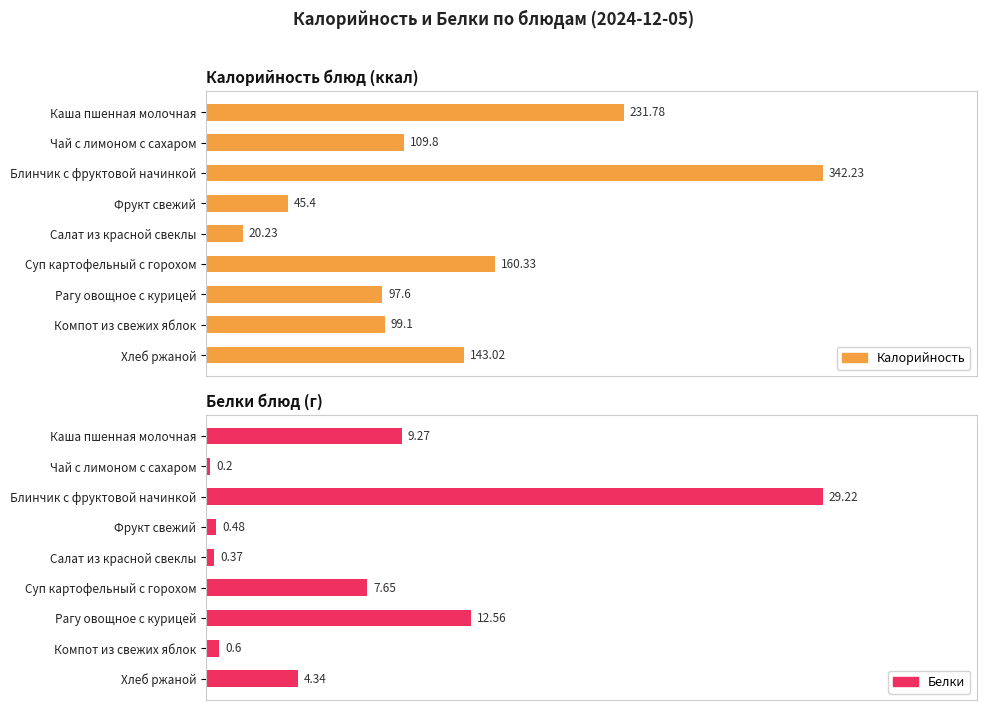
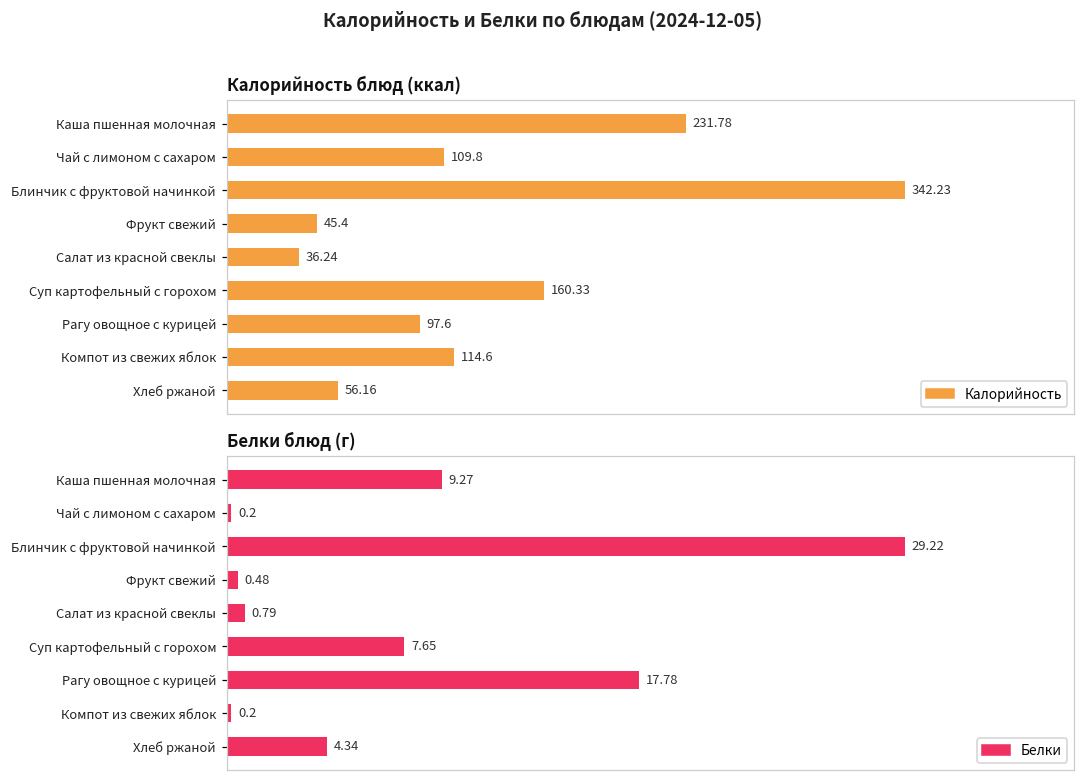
Калорийность блюд (ккал), Салат из красной свеклы: 20.23 -> 36.24
Калорийность блюд (ккал), Компот из свежих яблок: 99.1 -> 114.6
Калорийность блюд (ккал), Хлеб ржаной: 143.02 -> 56.16
Белки блюд (г), Салат из красной свеклы: 0.37 -> 0.79
Белки блюд (г), Рагу овощное с курицей: 12.56 -> 17.78
Белки блюд (г), Компот из свежих яблок: 0.6 -> 0.2
